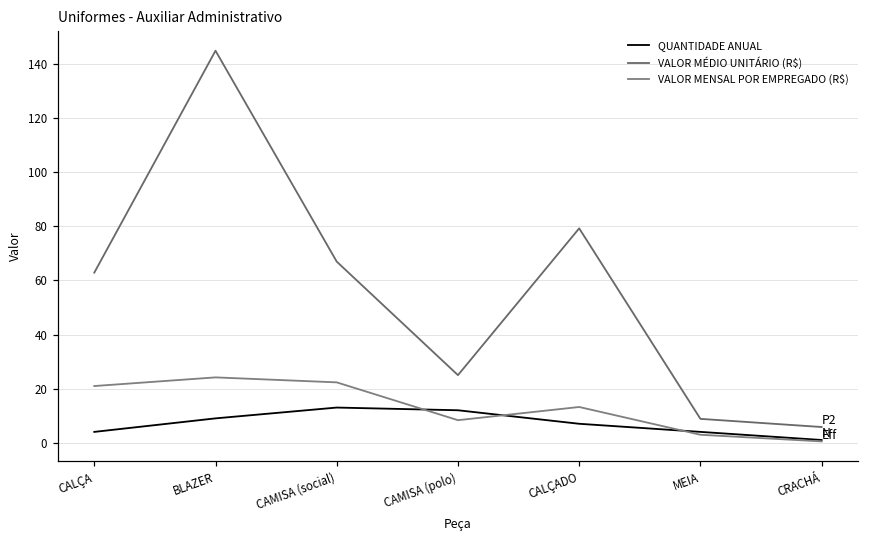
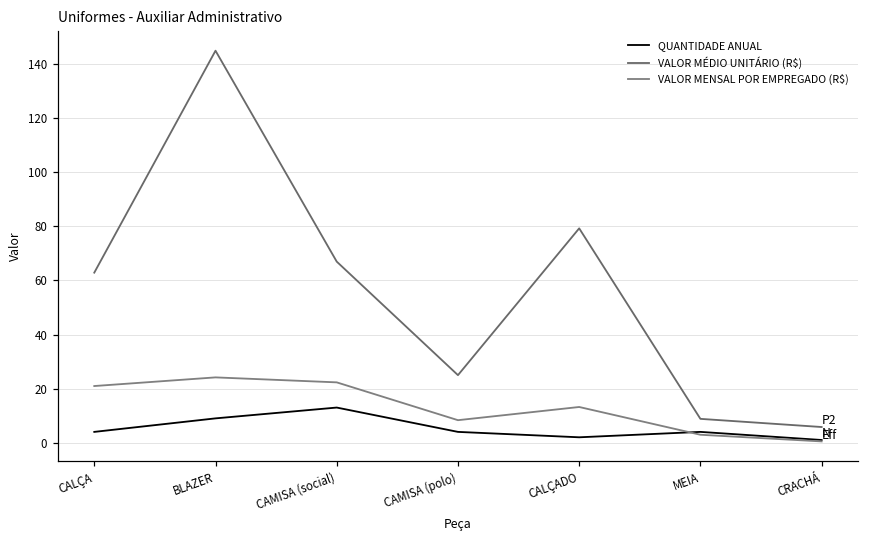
QUANTIDADE ANUAL, CAMISA (polo): 12 -> 4
QUANTIDADE ANUAL, CALÇADO: 7 -> 2
